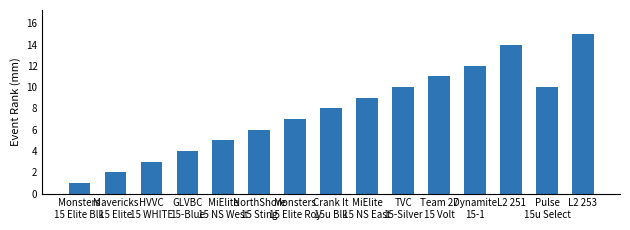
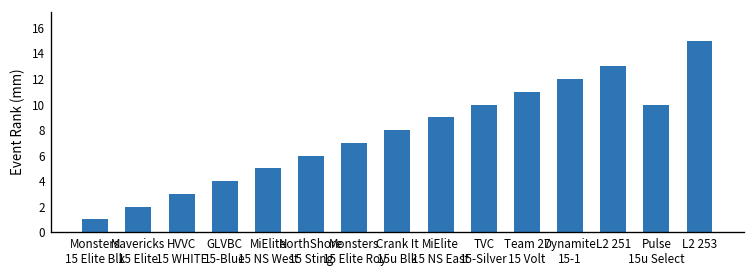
L2 251: 14 -> 13
